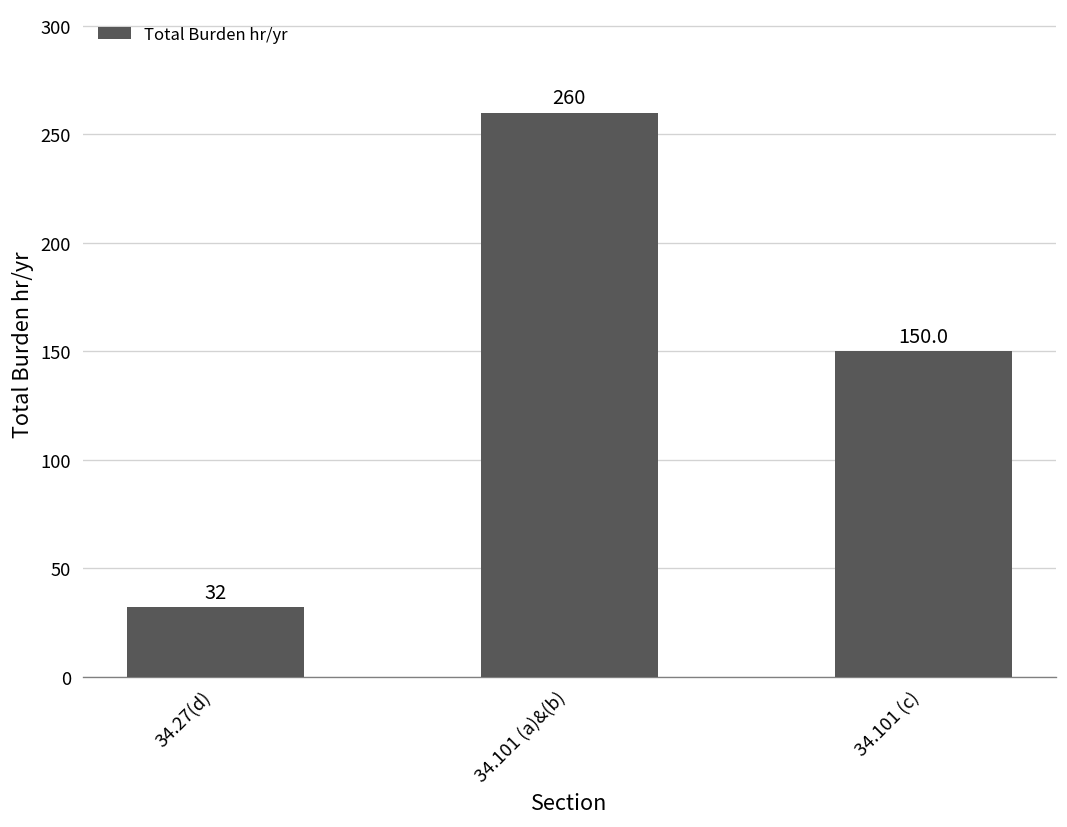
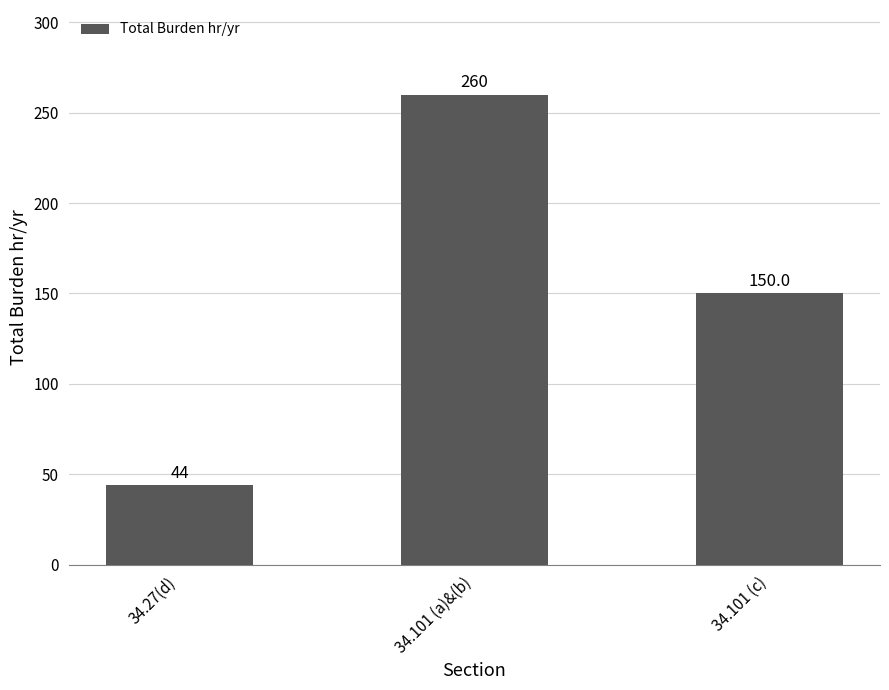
34.27(d): 32 -> 44
